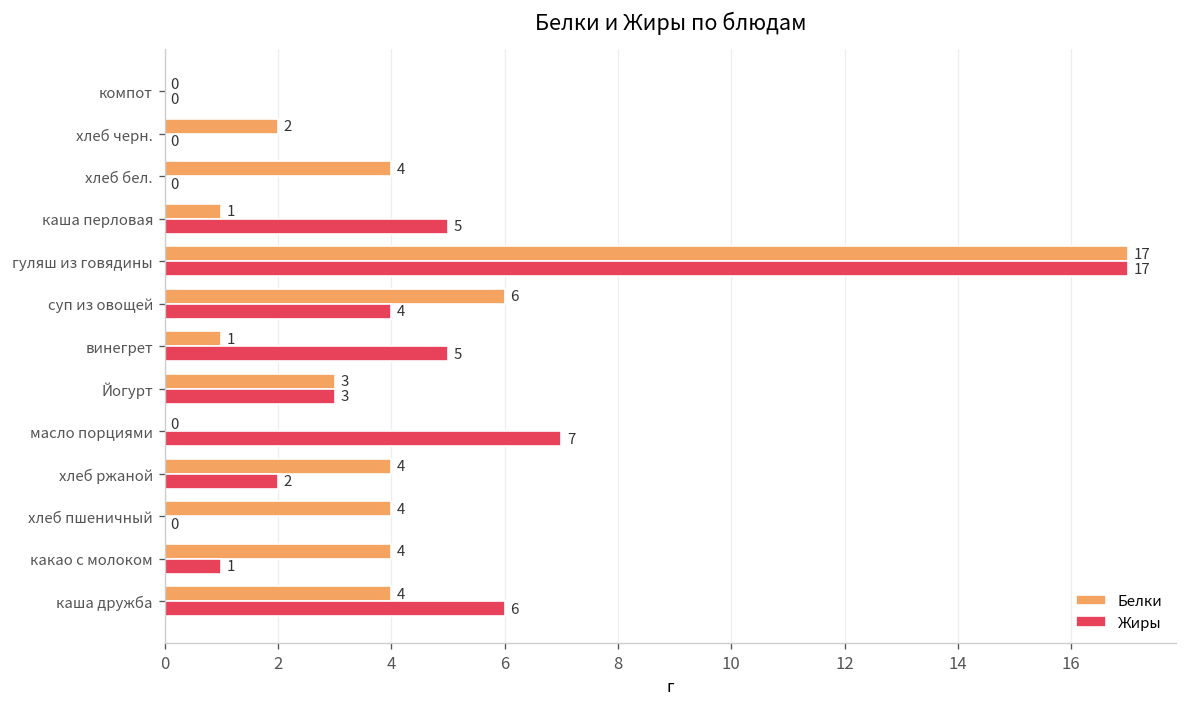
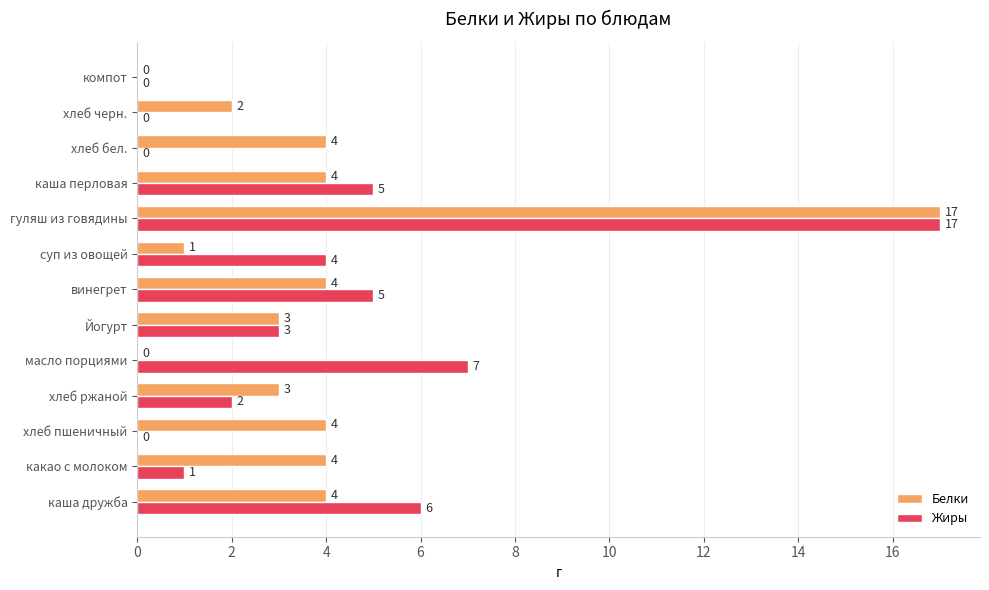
Белки, каша перловая: 1 -> 4
Белки, суп из овощей: 6 -> 1
Белки, винегрет: 1 -> 4
Белки, хлеб ржаной: 4 -> 3
